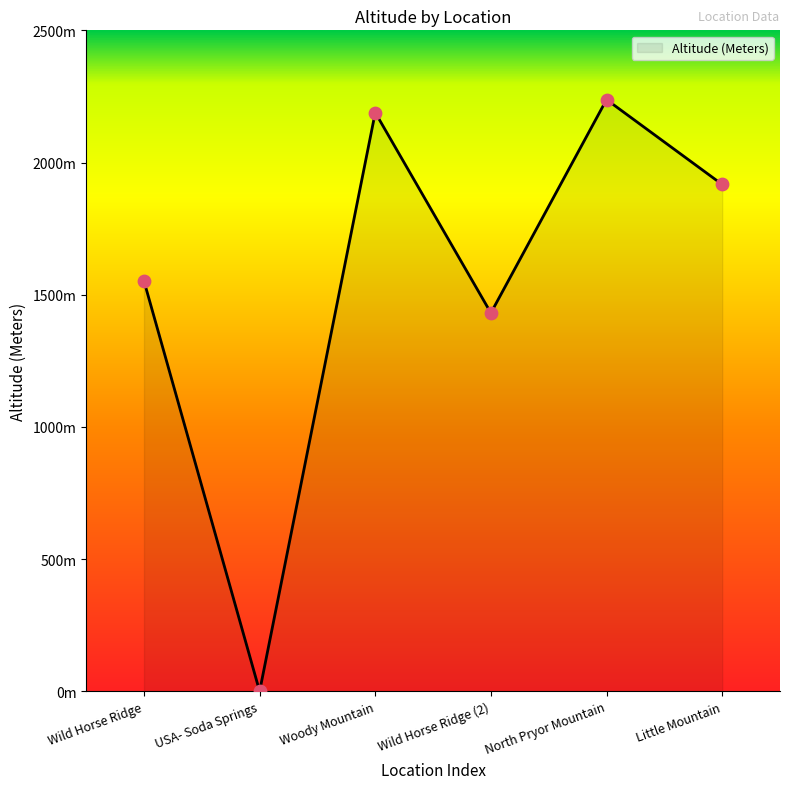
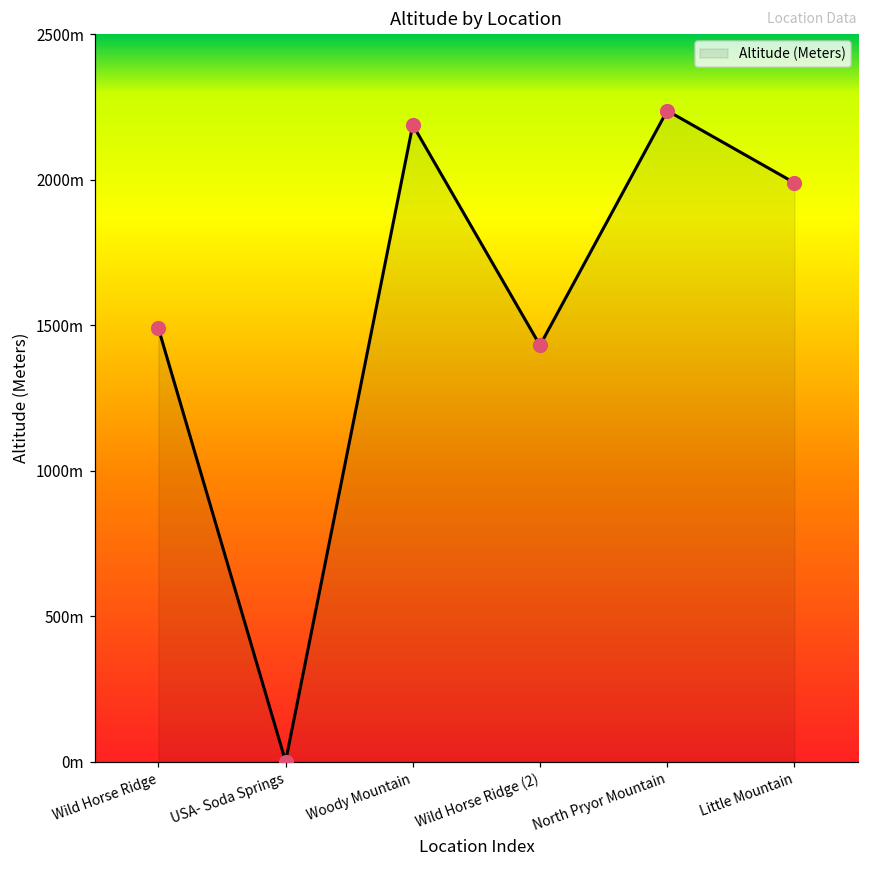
Wild Horse Ridge: 1550m -> 1490m
Little Mountain: 1920m -> 1990m
